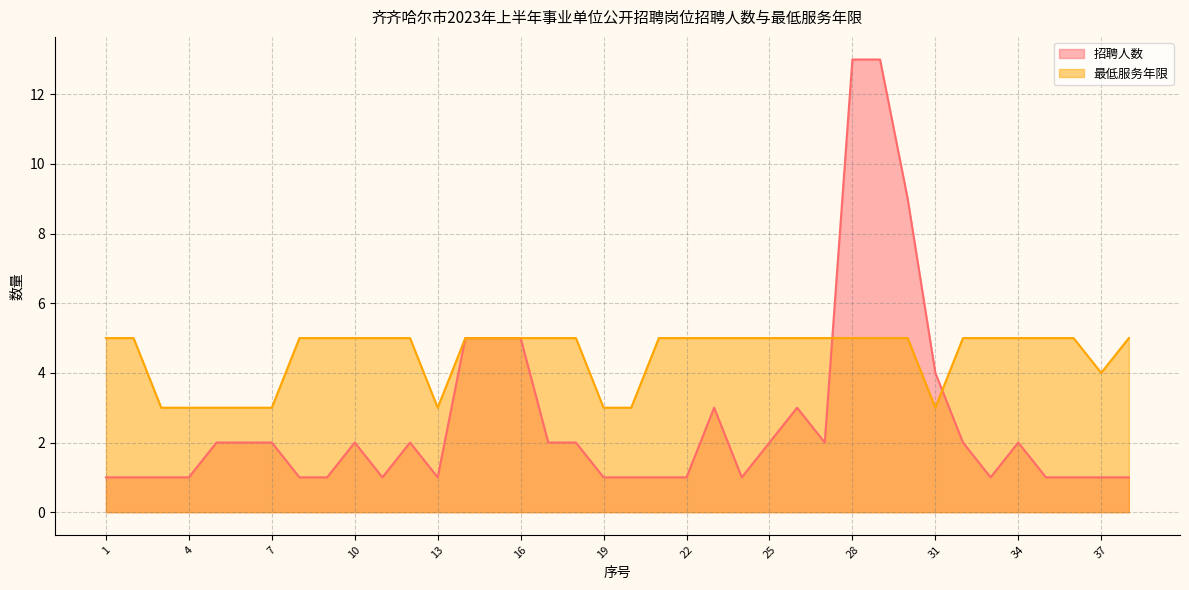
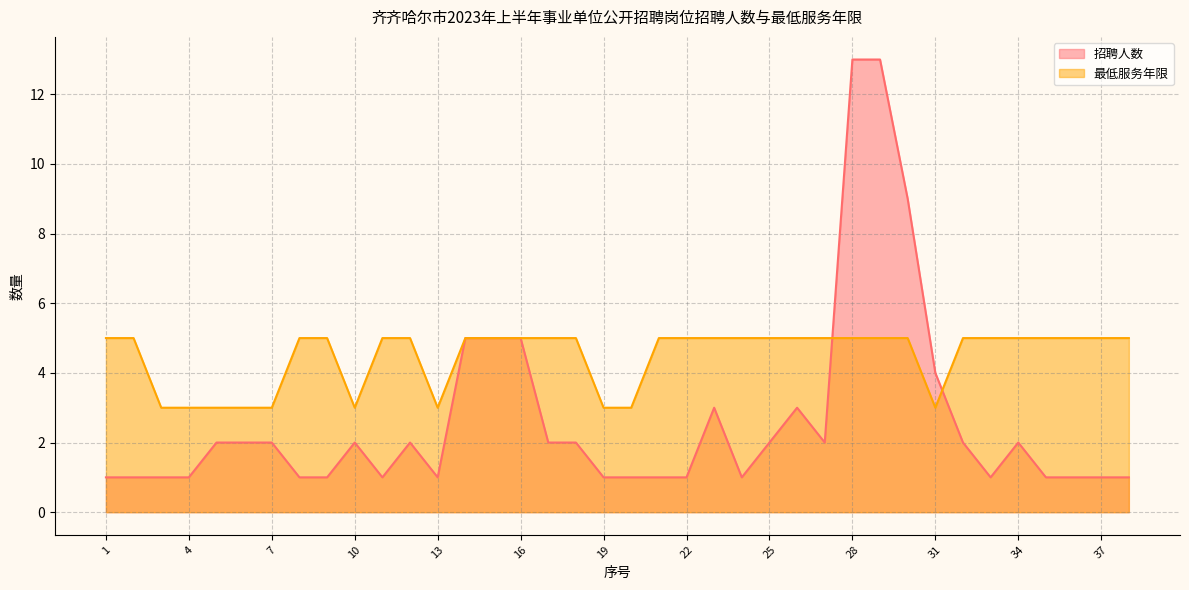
最低服务年限, 10: 5 -> 3
最低服务年限, 37: 4 -> 5
